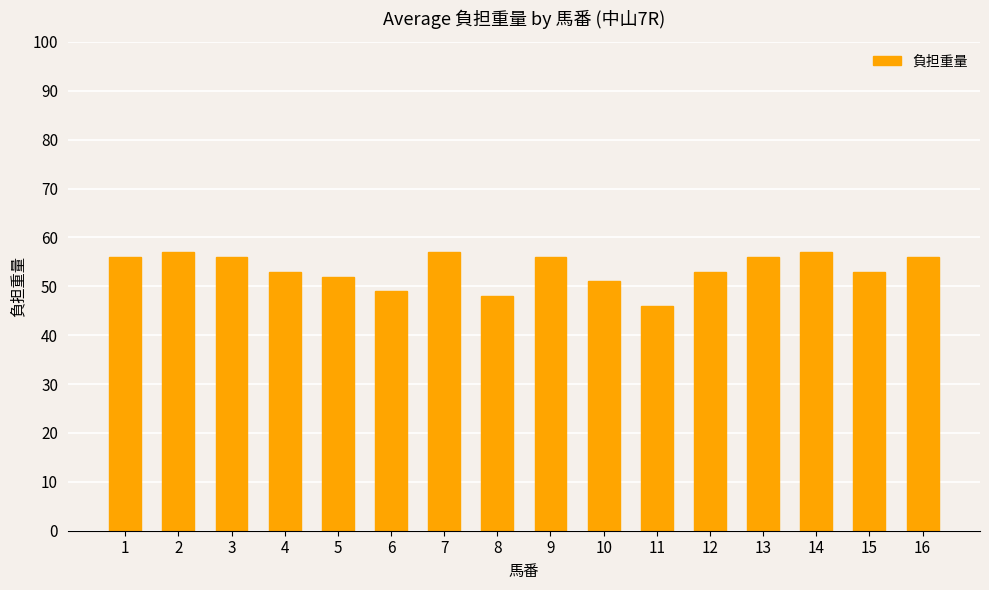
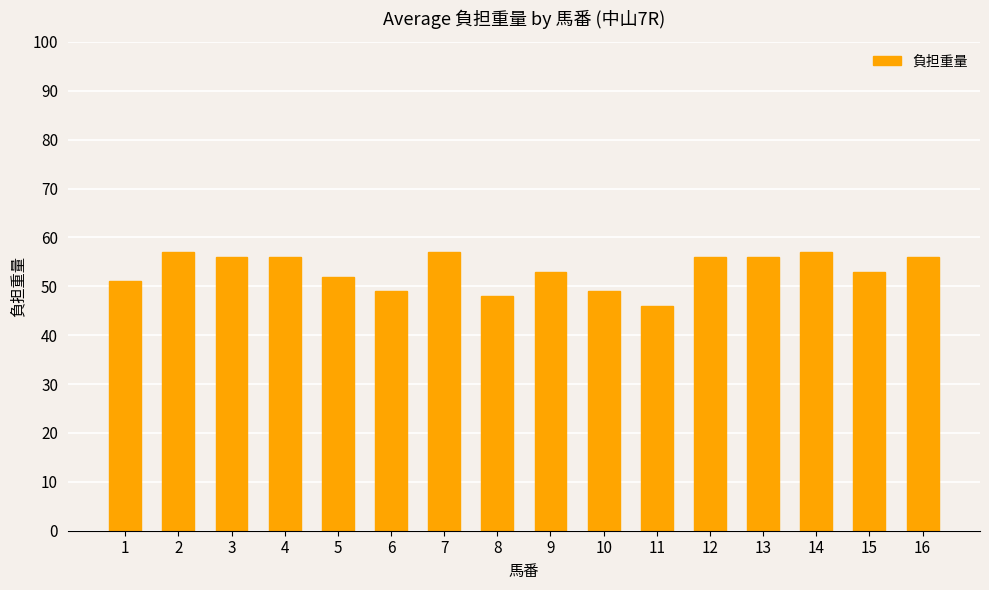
1: 56 -> 51
4: 53 -> 56
9: 56 -> 53
10: 51 -> 49
12: 53 -> 56
